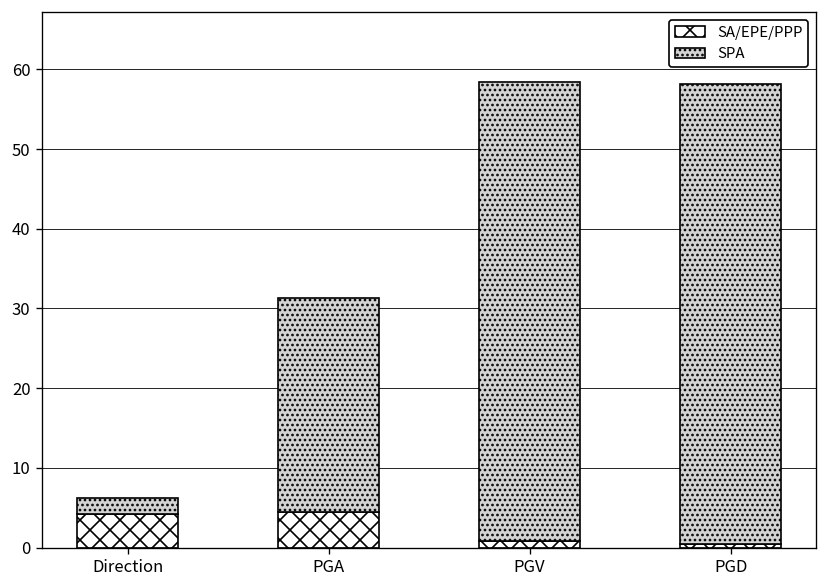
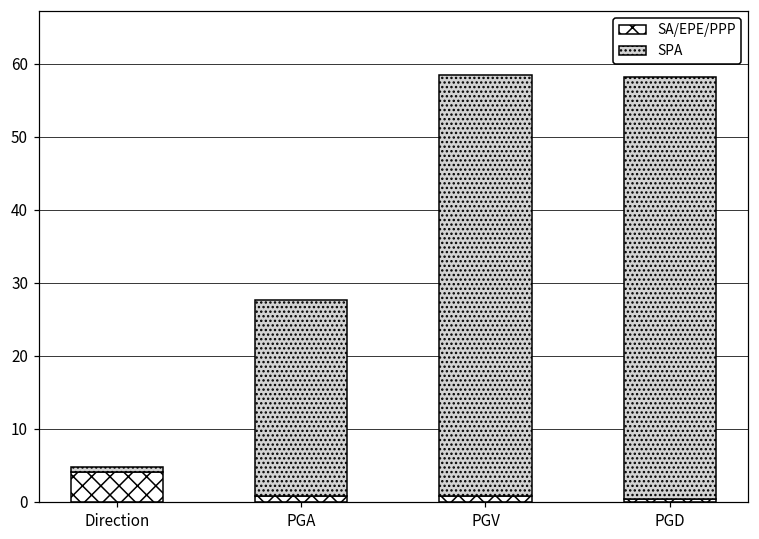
SPA, Direction: 2 -> 1
SA/EPE/PPP, PGA: 5 -> 1
